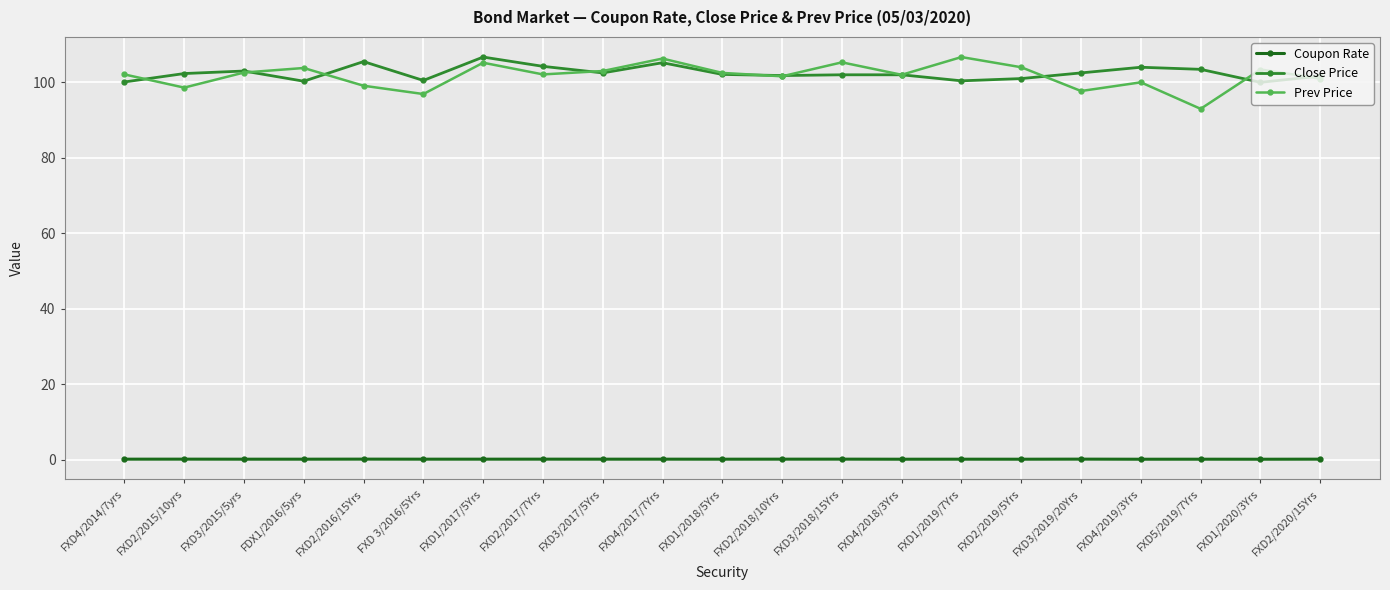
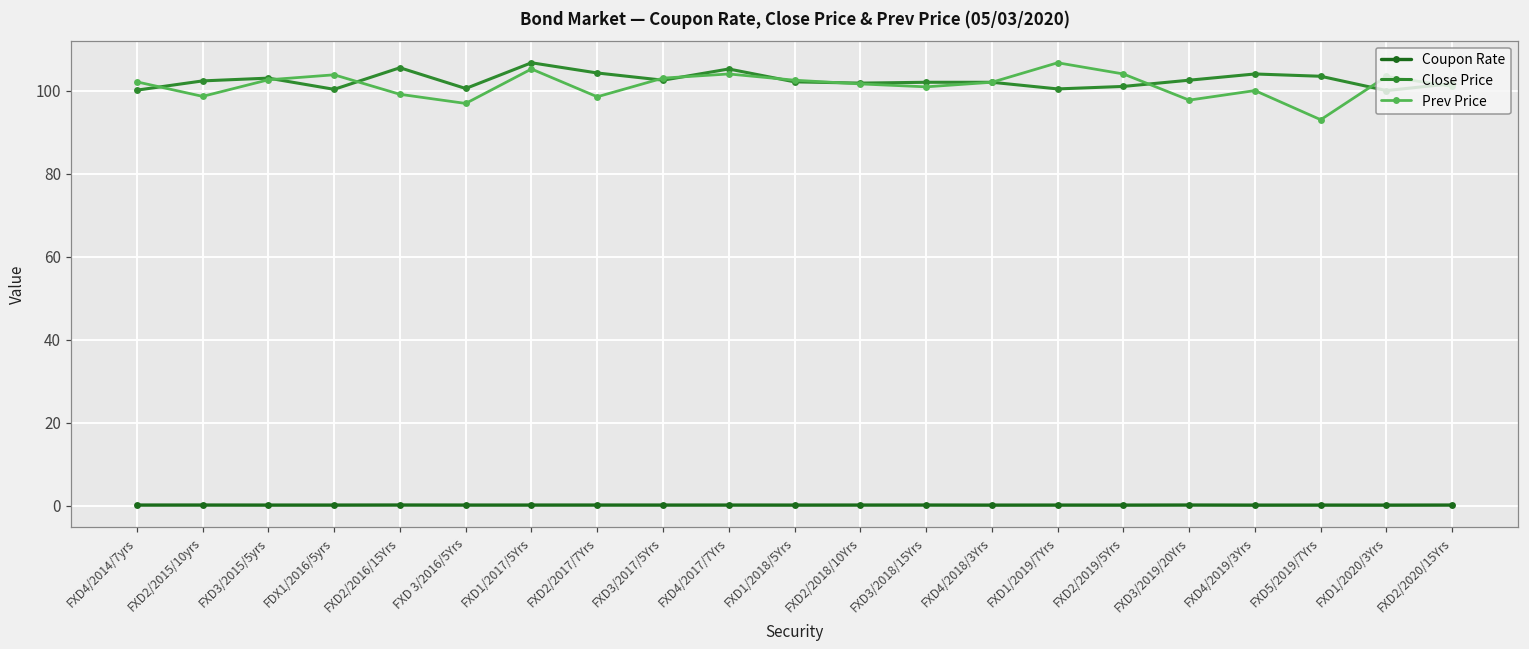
Prev Price, FXD2/2017/7Yrs: 102 -> 99
Prev Price, FXD4/2017/7Yrs: 106 -> 104
Prev Price, FXD3/2018/15Yrs: 105 -> 101
